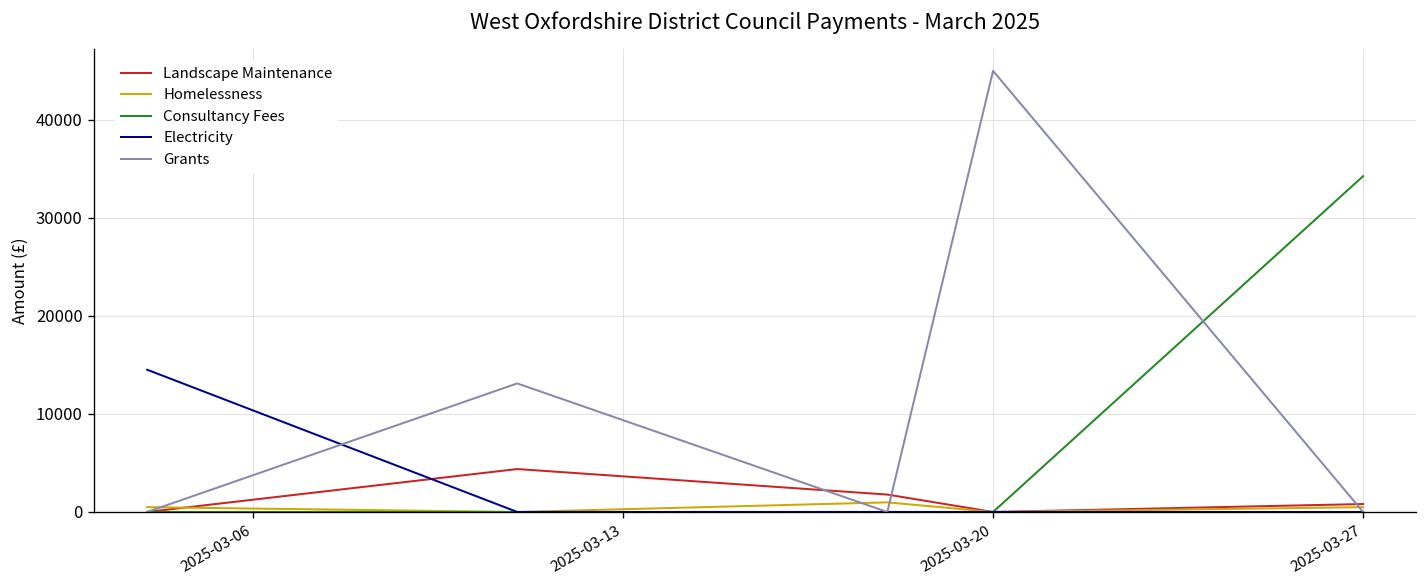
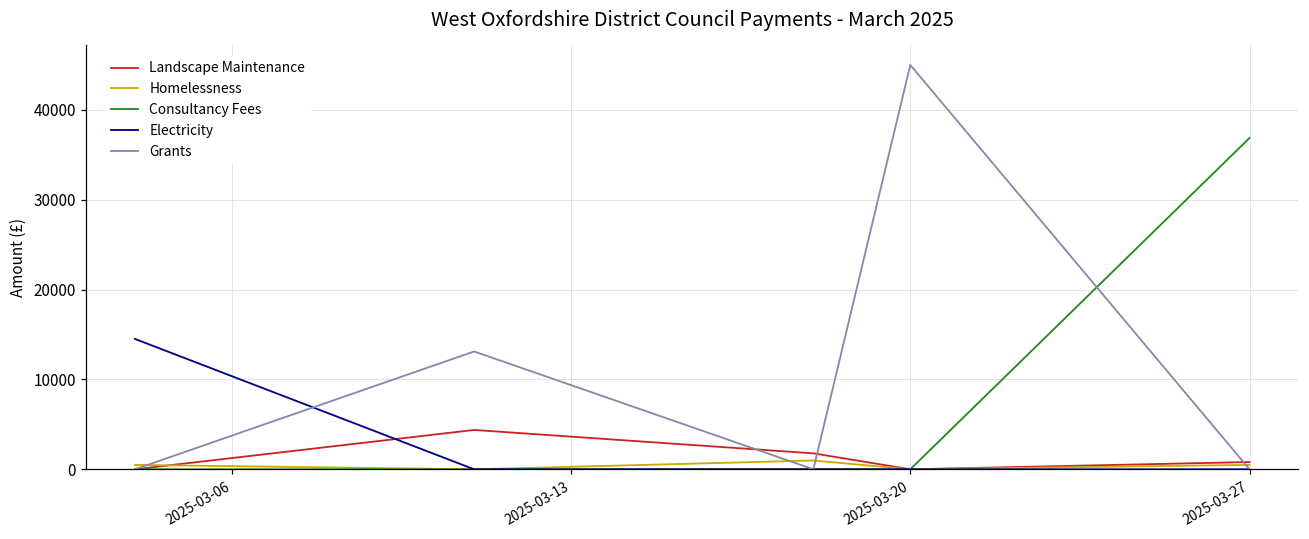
Consultancy Fees, 2025-03-27: 34000 -> 37000
